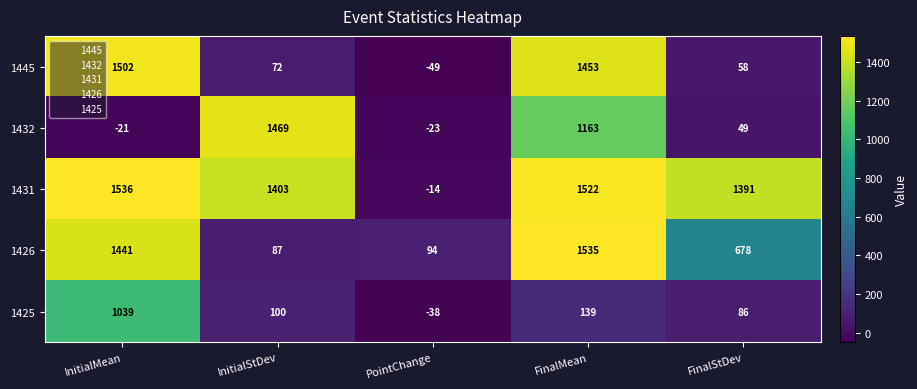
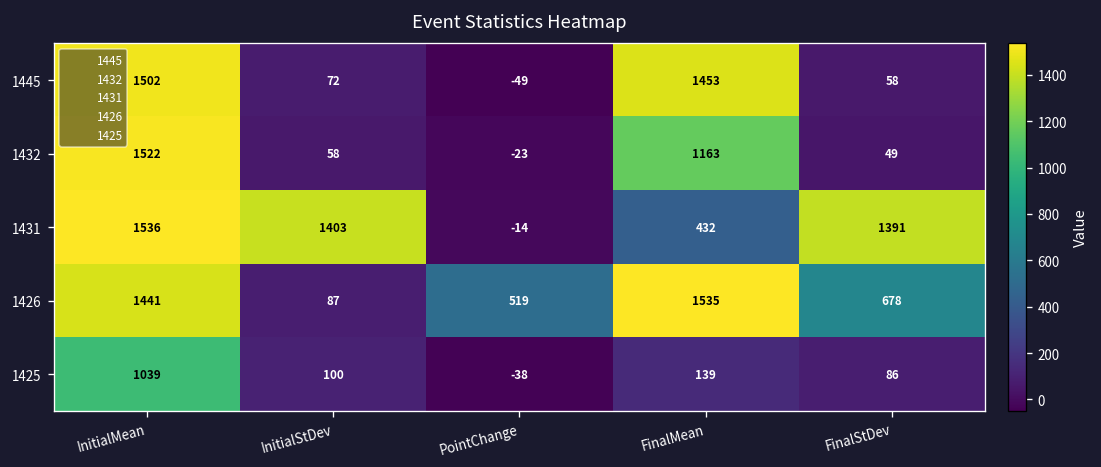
1432, InitialMean: -21 -> 1522
1432, InitialStDev: 1469 -> 58
1431, FinalMean: 1522 -> 432
1426, PointChange: 94 -> 519
